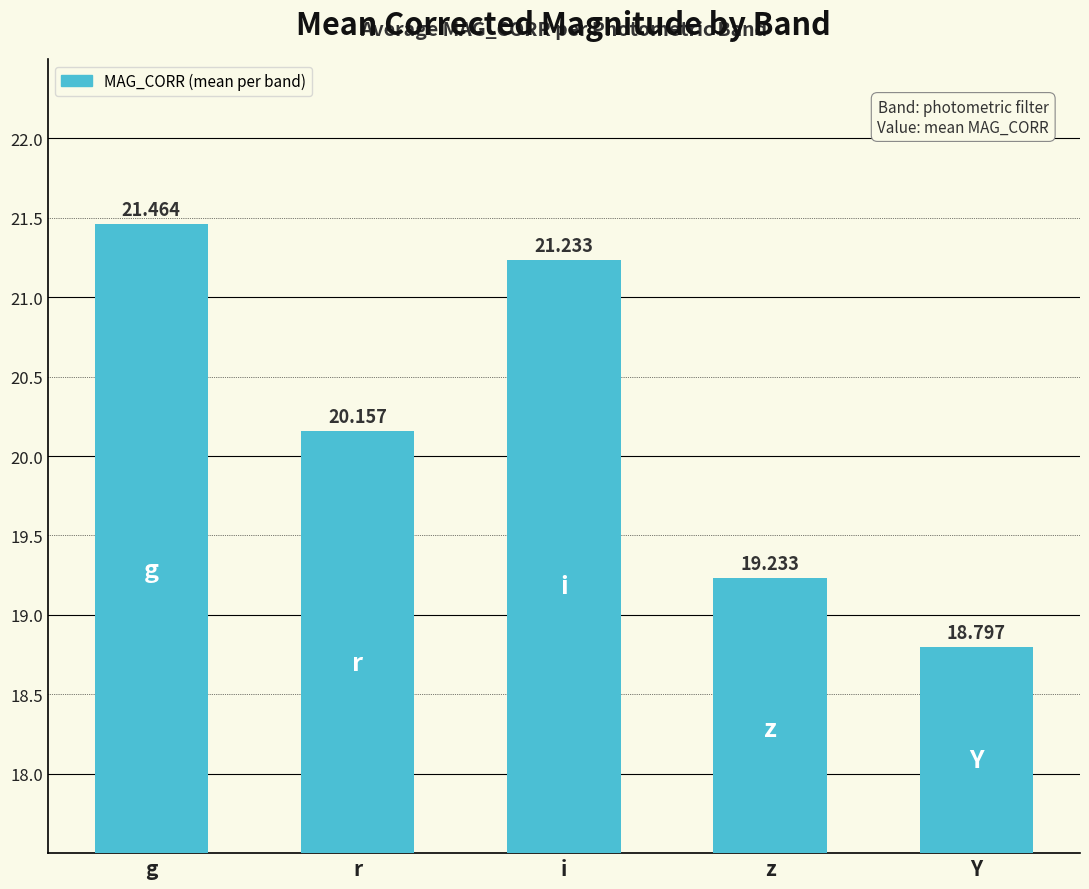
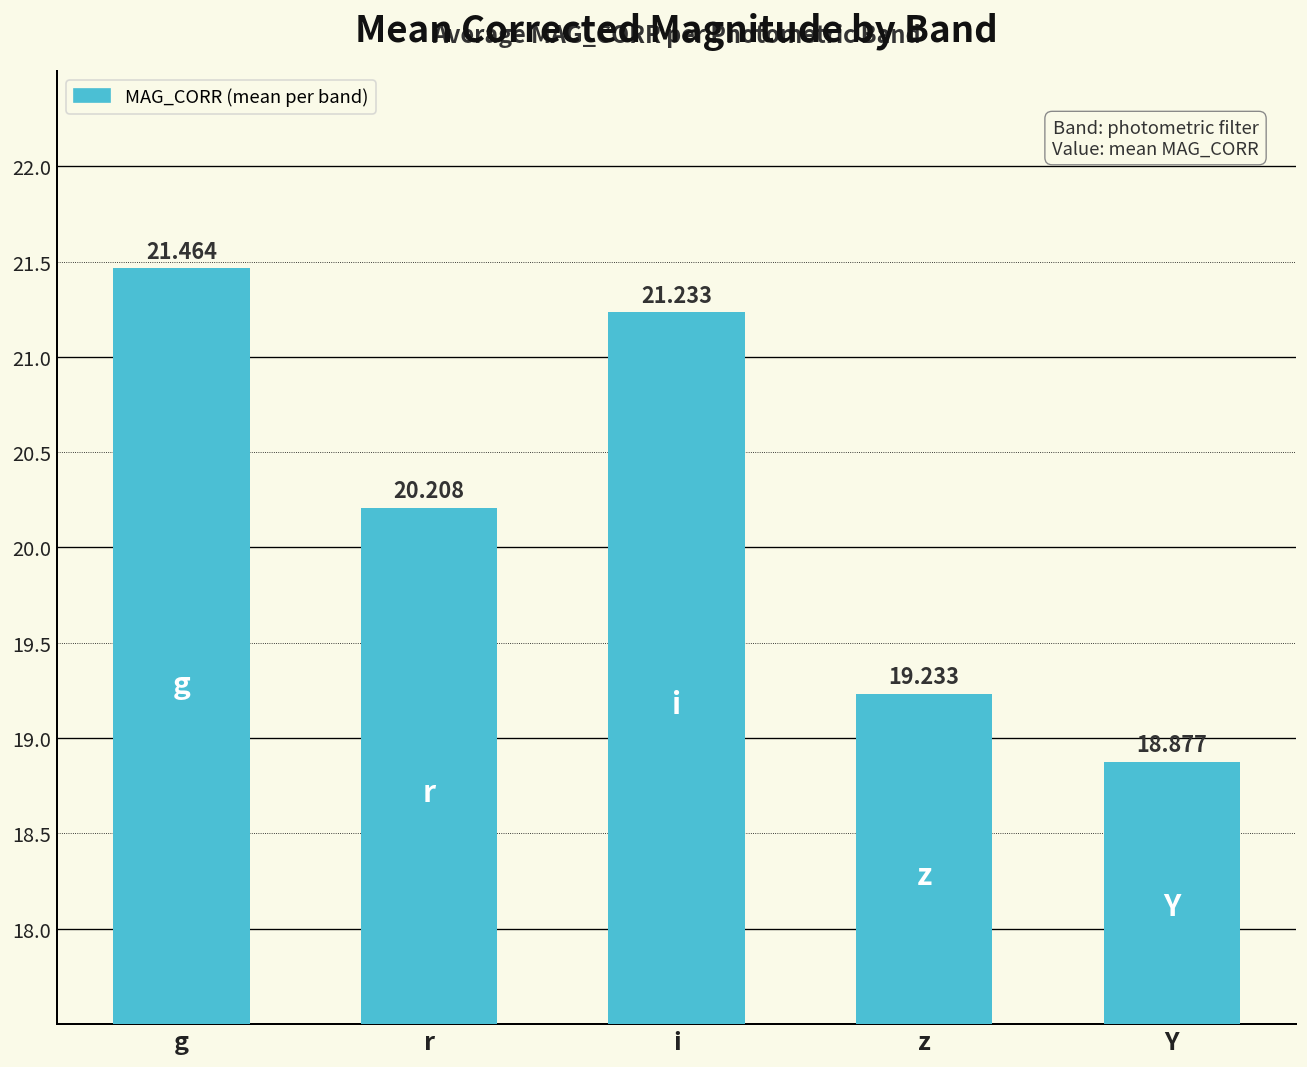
r: 20.157 -> 20.208
Y: 18.797 -> 18.877
